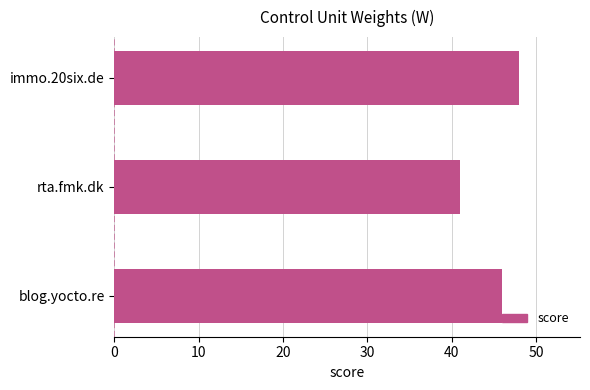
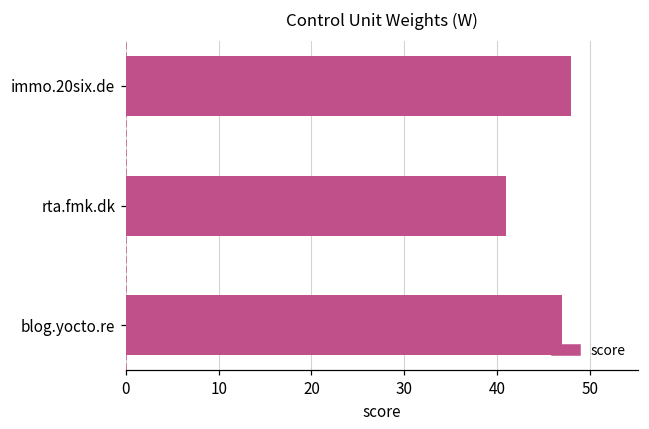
blog.yocto.re: 46 -> 47
